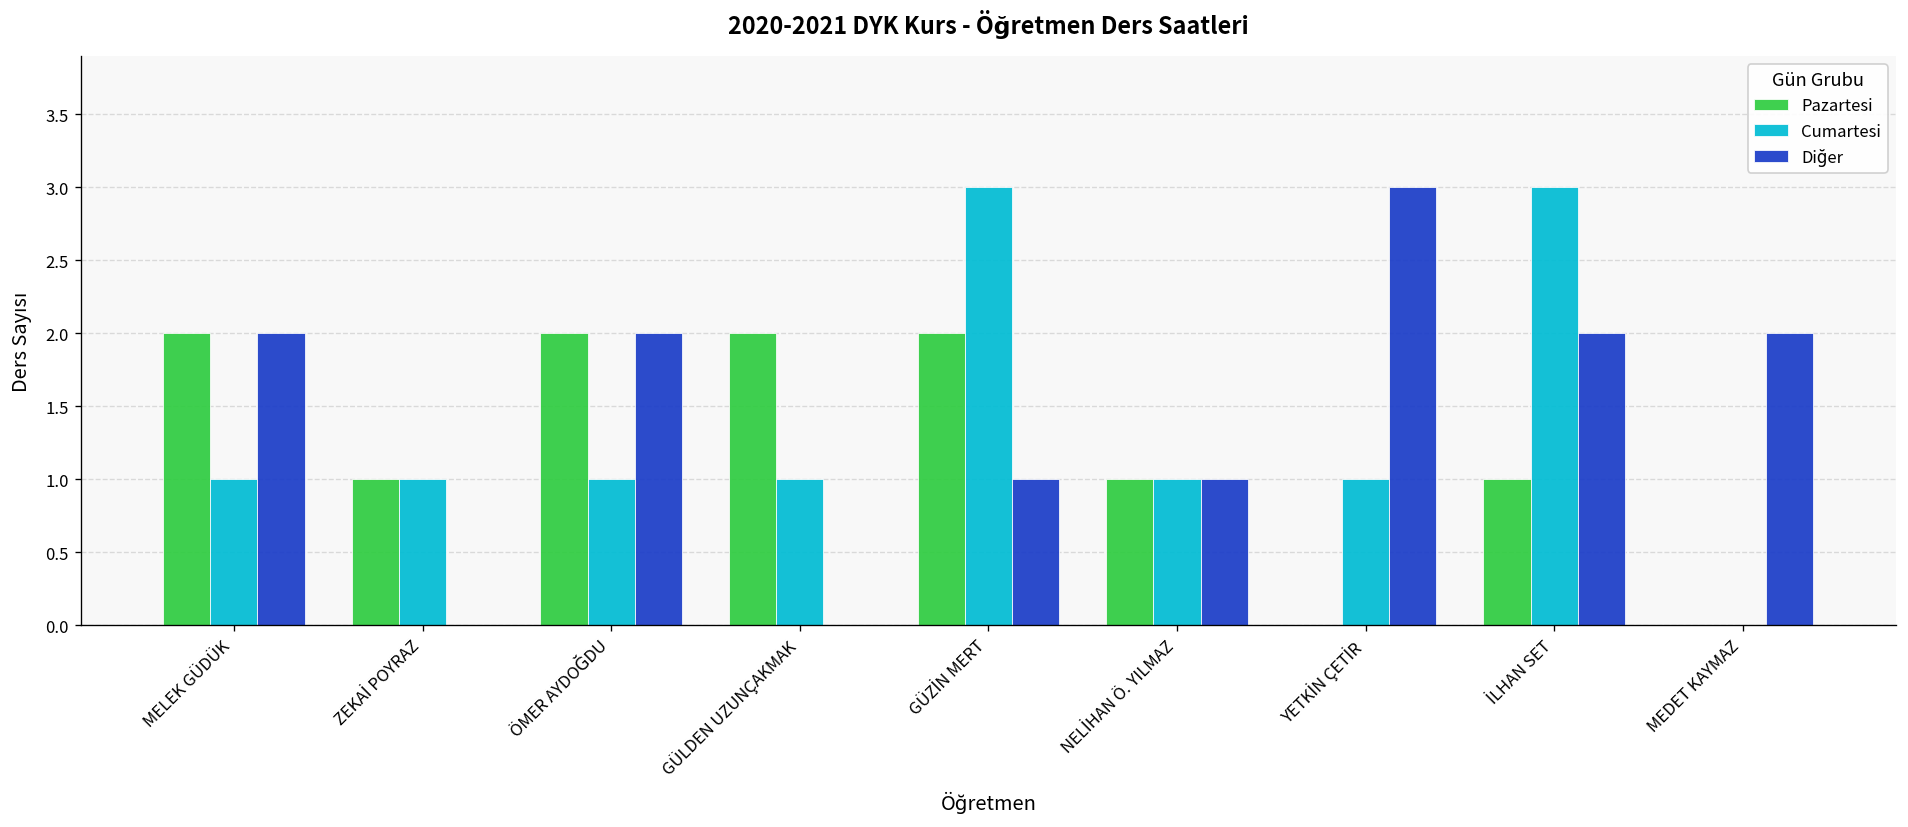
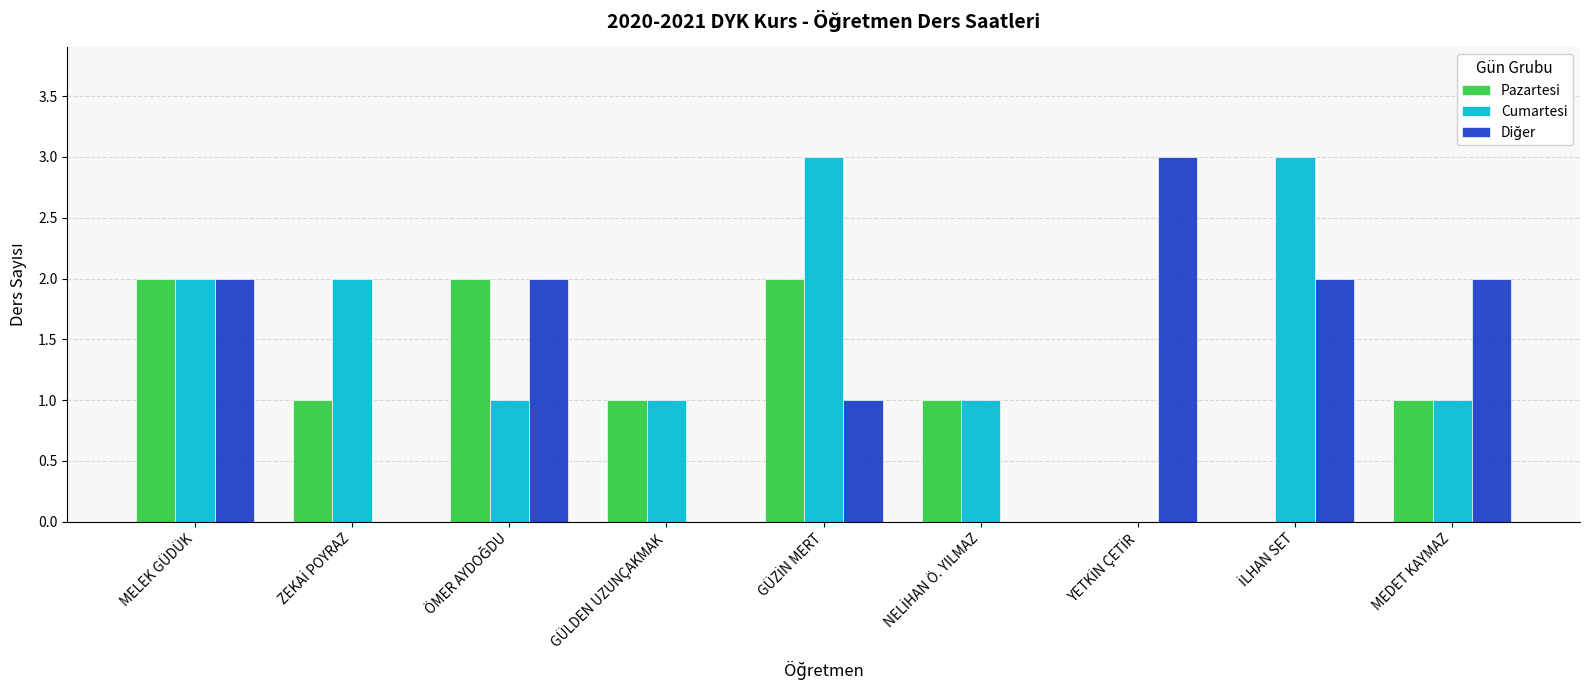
Cumartesi, MELEK GÜDÜK: 1 -> 2
Cumartesi, ZEKAİ POYRAZ: 1 -> 2
Pazartesi, GÜLDEN UZUNÇAKMAK: 2 -> 1
Diğer, NELİHAN Ö. YILMAZ: 1 -> 0
Cumartesi, YETKİN ÇETİR: 1 -> 0
Pazartesi, İLHAN SET: 1 -> 0
Pazartesi, MEDET KAYMAZ: 0 -> 1
Cumartesi, MEDET KAYMAZ: 0 -> 1
